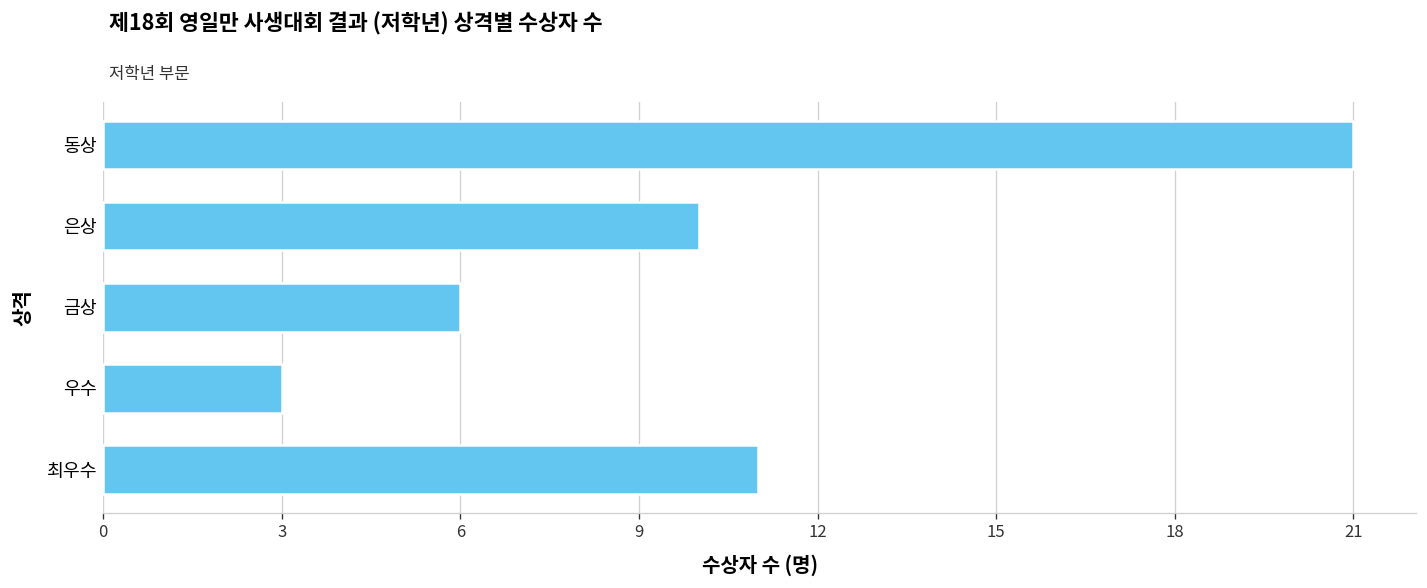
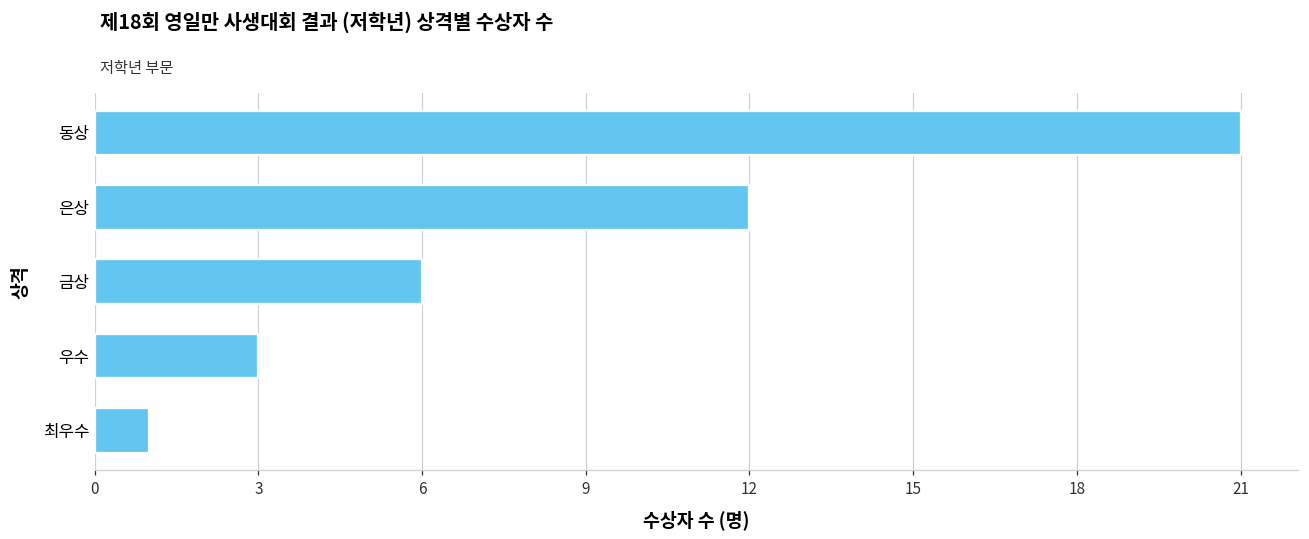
은상: 10 -> 12
최우수: 11 -> 1
